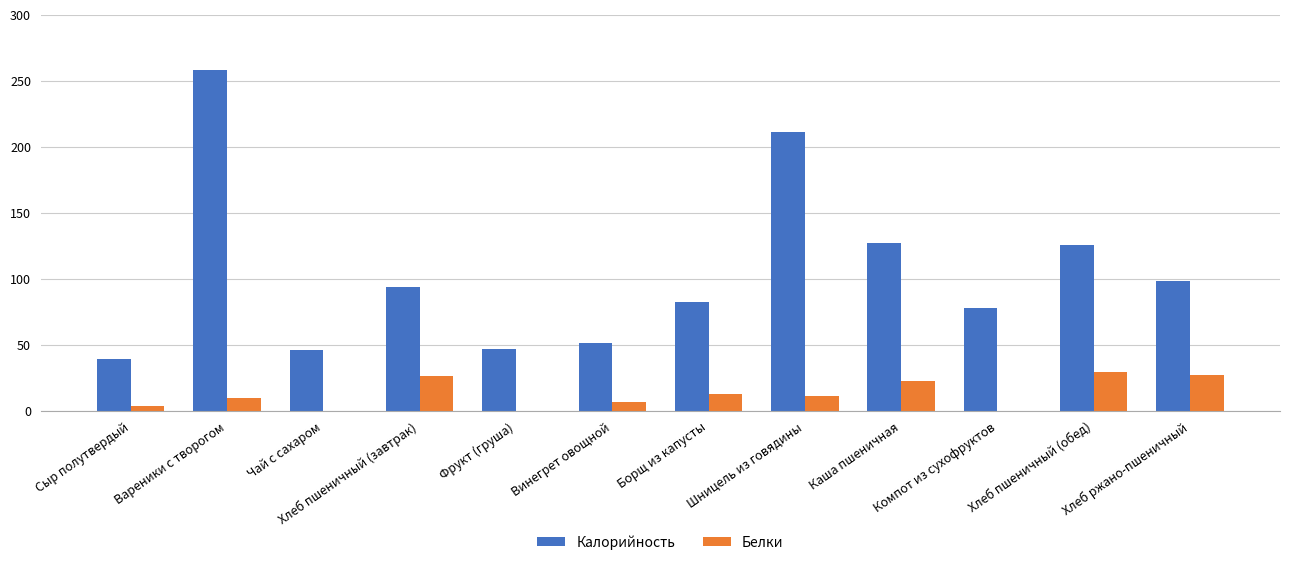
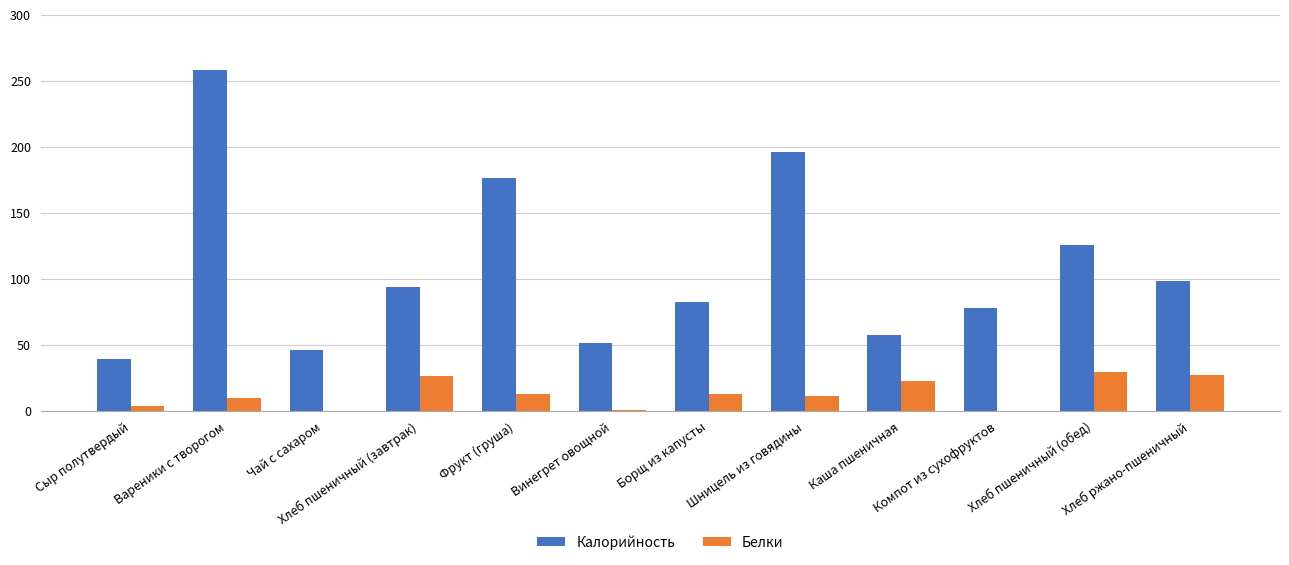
Калорийность, Фрукт (груша): 47 -> 177
Белки, Фрукт (груша): 0 -> 13
Белки, Винегрет овощной: 7 -> 1
Калорийность, Шницель из говядины: 212 -> 197
Калорийность, Каша пшеничная: 127 -> 58
